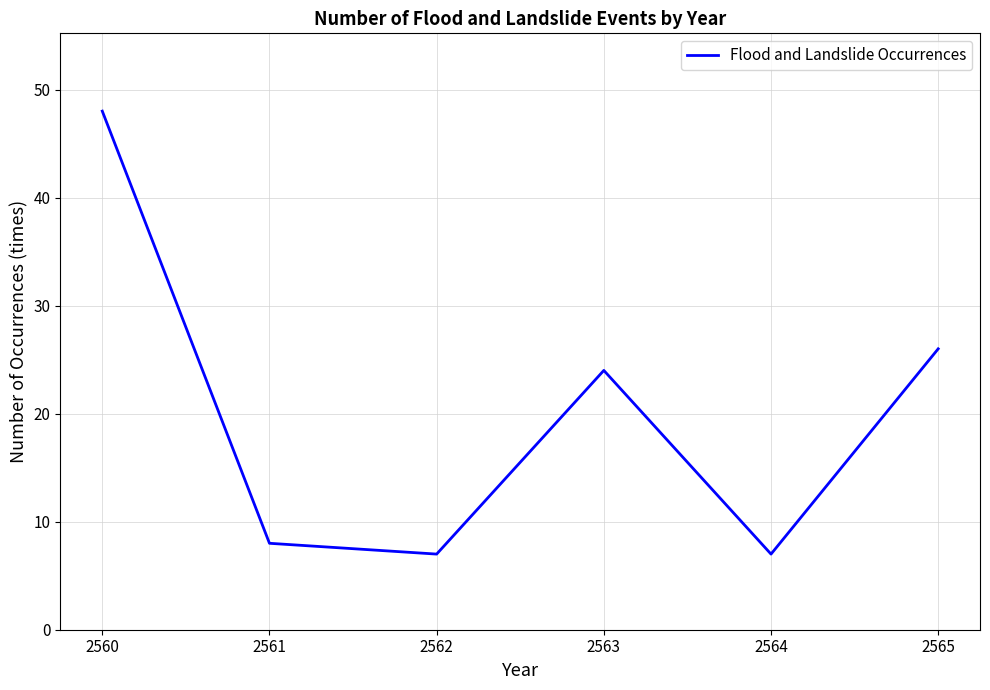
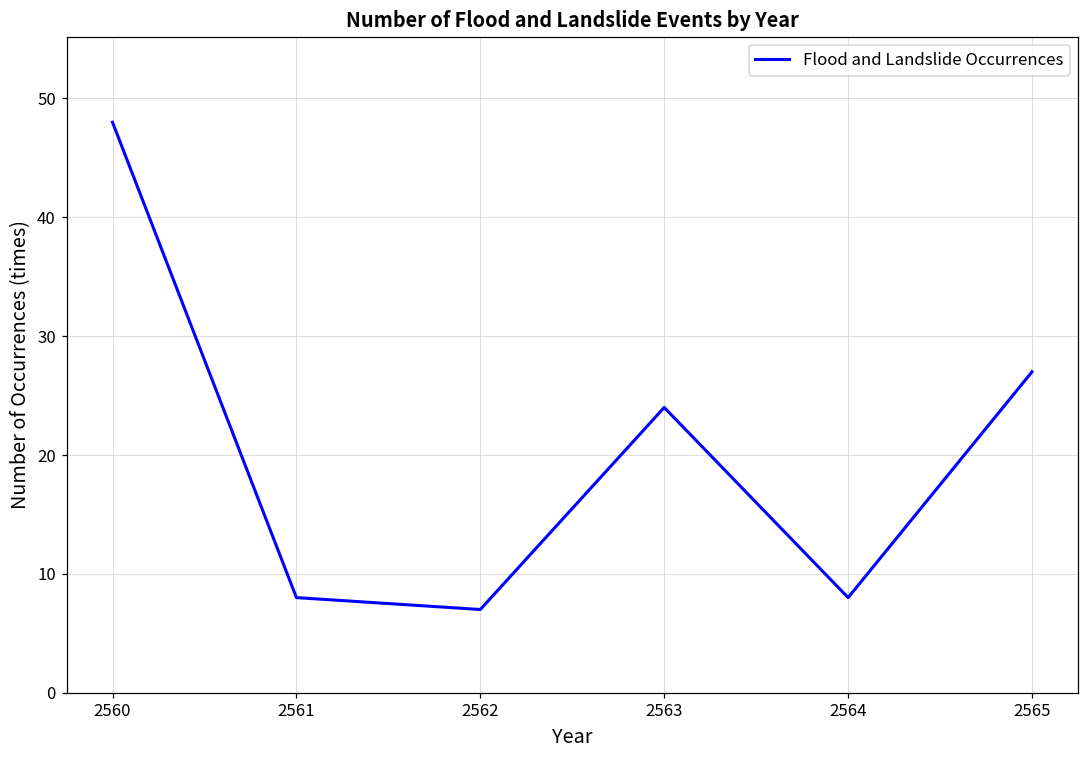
2564: 7 -> 8
2565: 26 -> 27
